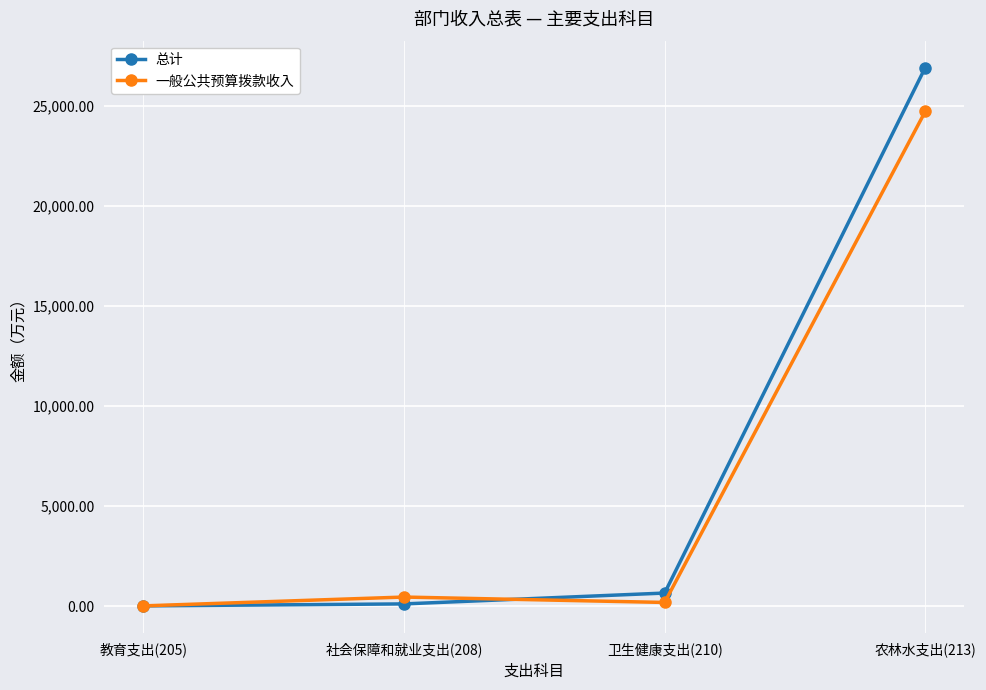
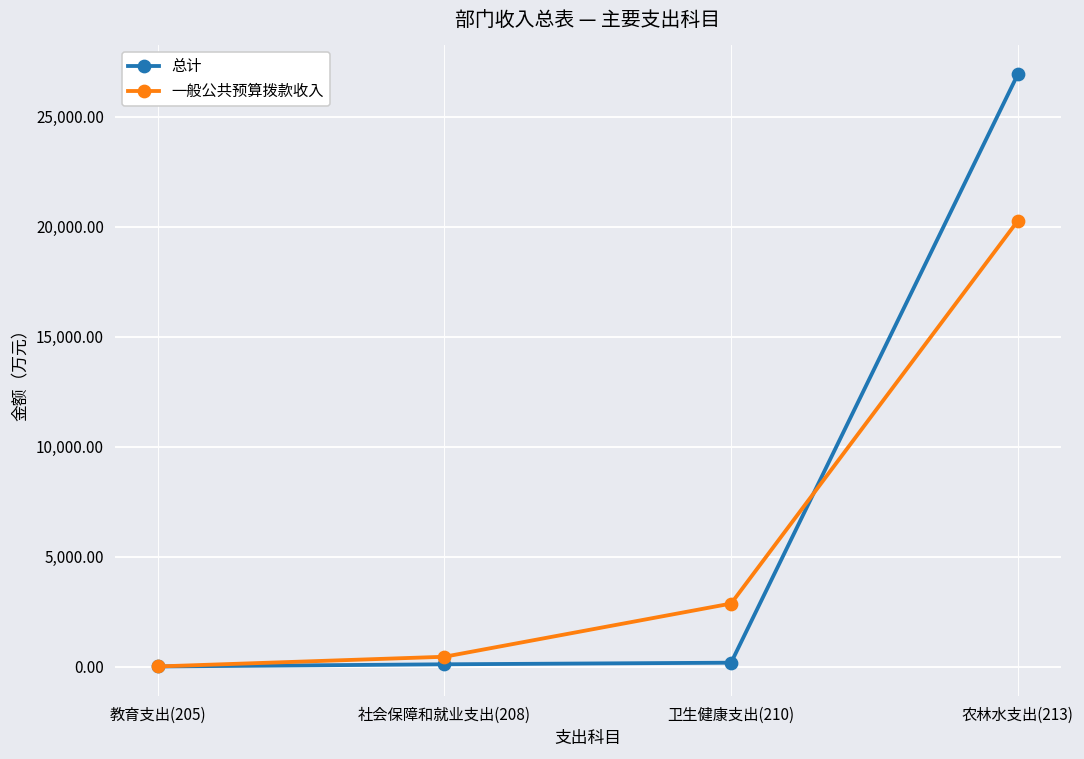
总计, 卫生健康支出(210): 700 -> 200
一般公共预算拨款收入, 卫生健康支出(210): 200 -> 2,900
一般公共预算拨款收入, 农林水支出(213): 24,700 -> 20,300
